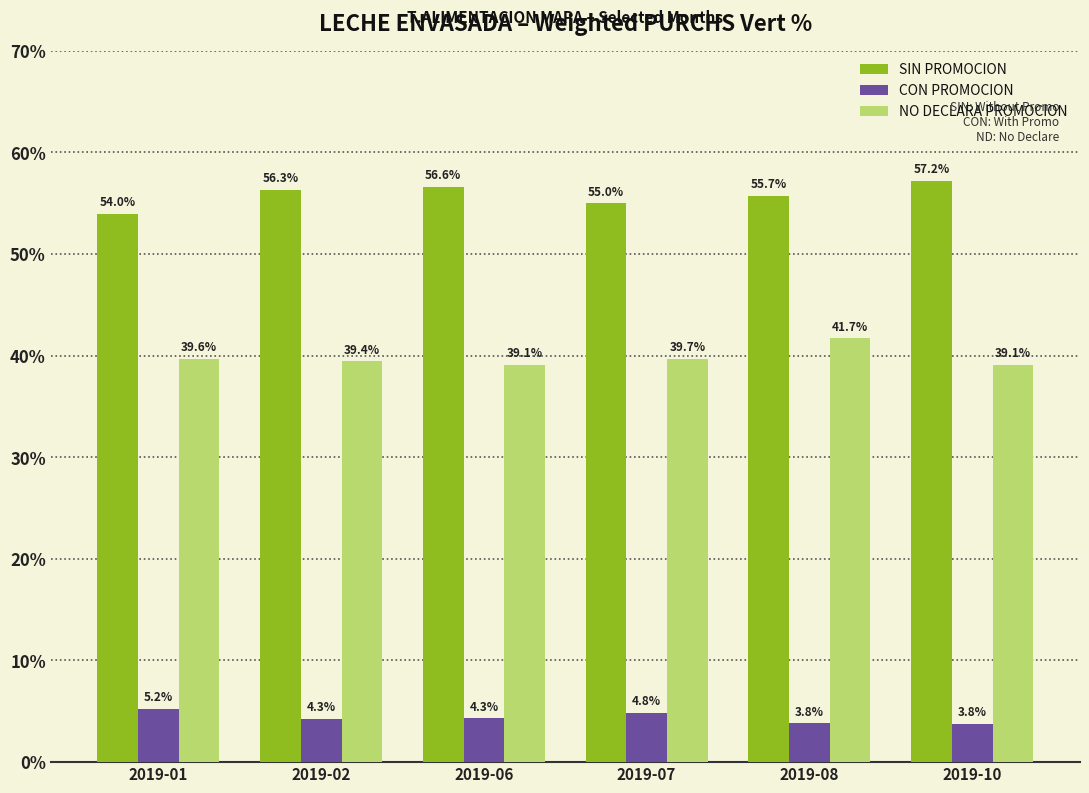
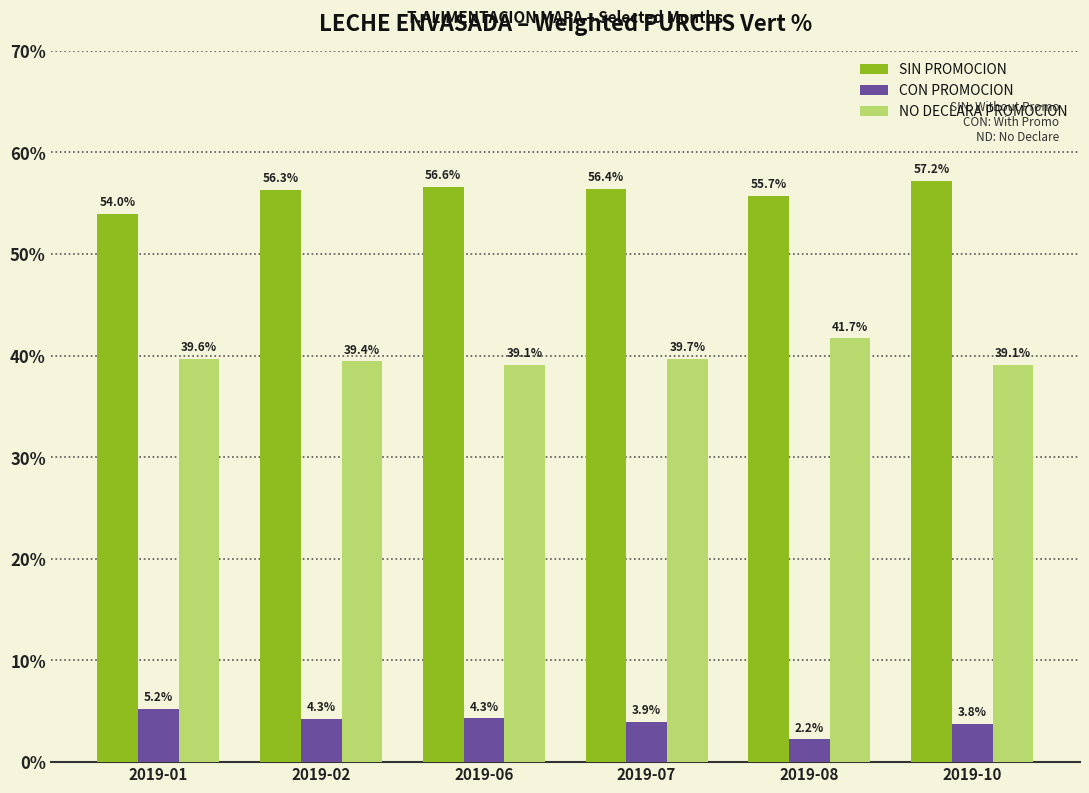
SIN PROMOCION, 2019-07: 55.0% -> 56.4%
CON PROMOCION, 2019-07: 4.8% -> 3.9%
CON PROMOCION, 2019-08: 3.8% -> 2.2%
